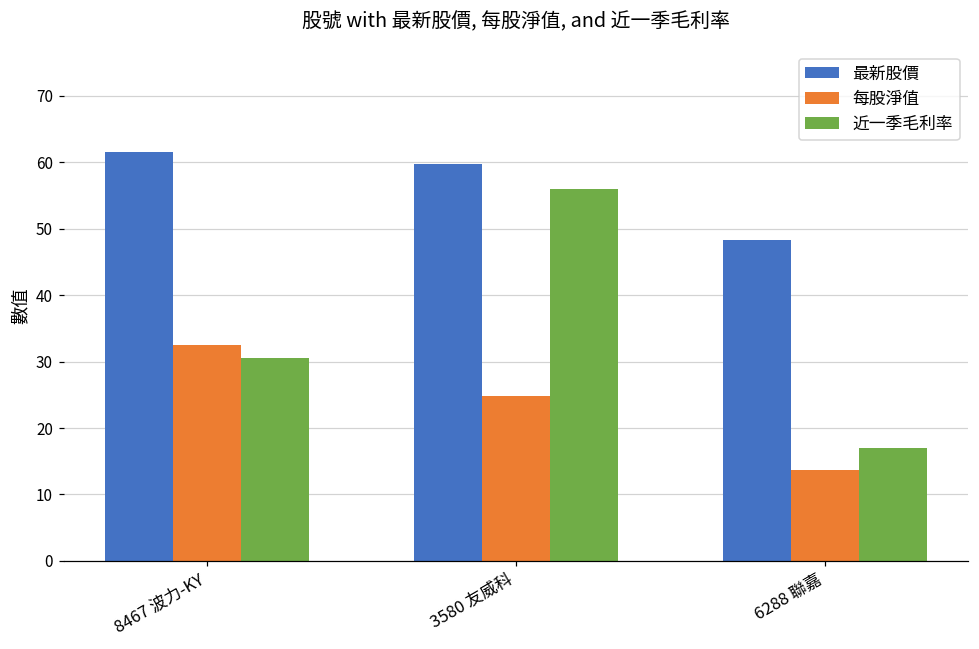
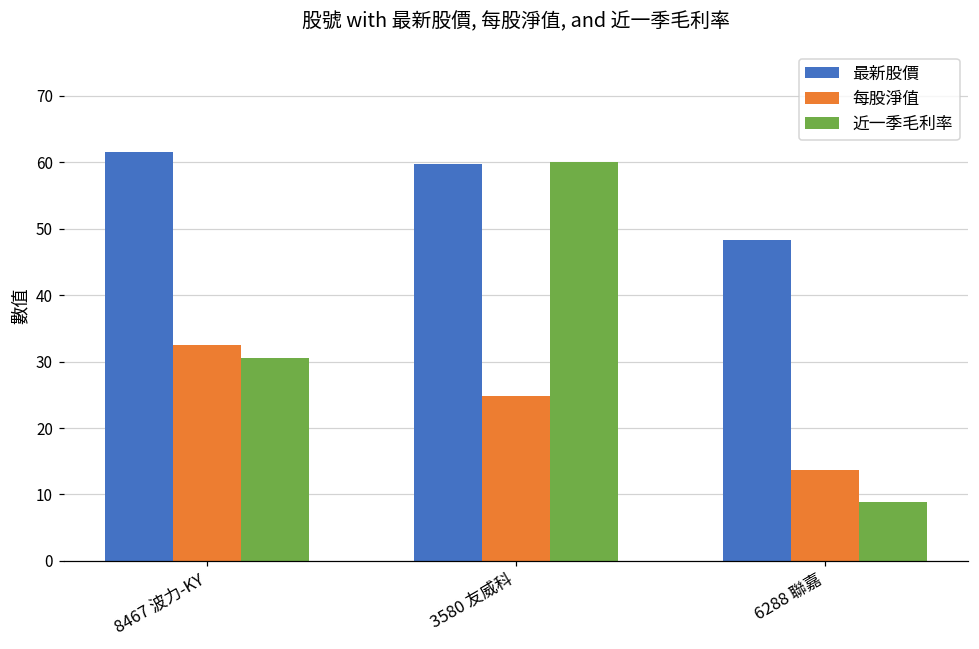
近一季毛利率, 3580 友威科: 56 -> 60
近一季毛利率, 6288 聯嘉: 17 -> 9
